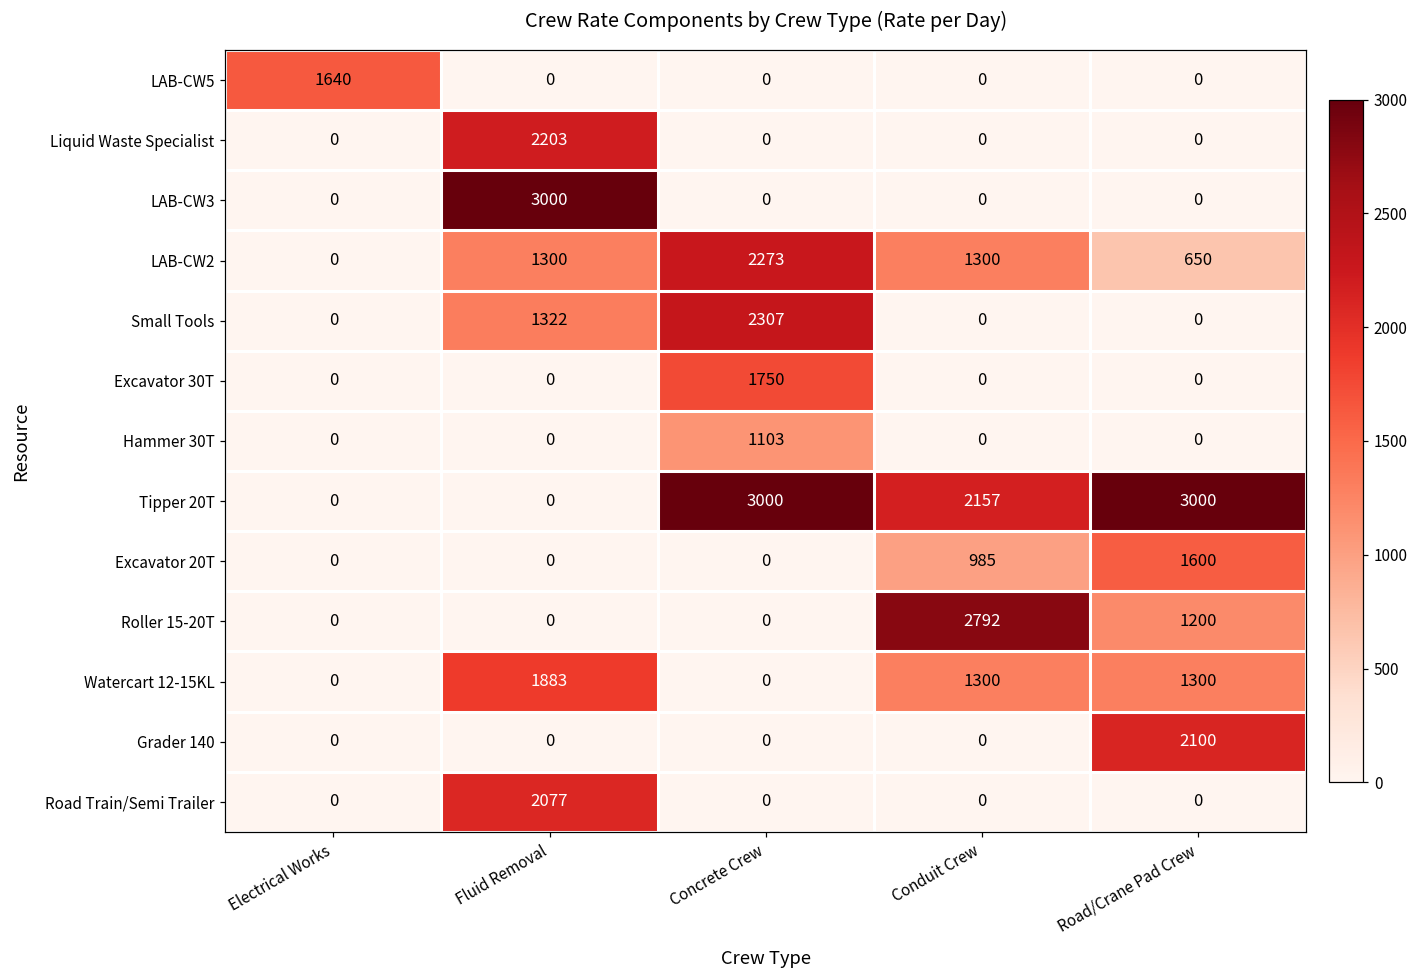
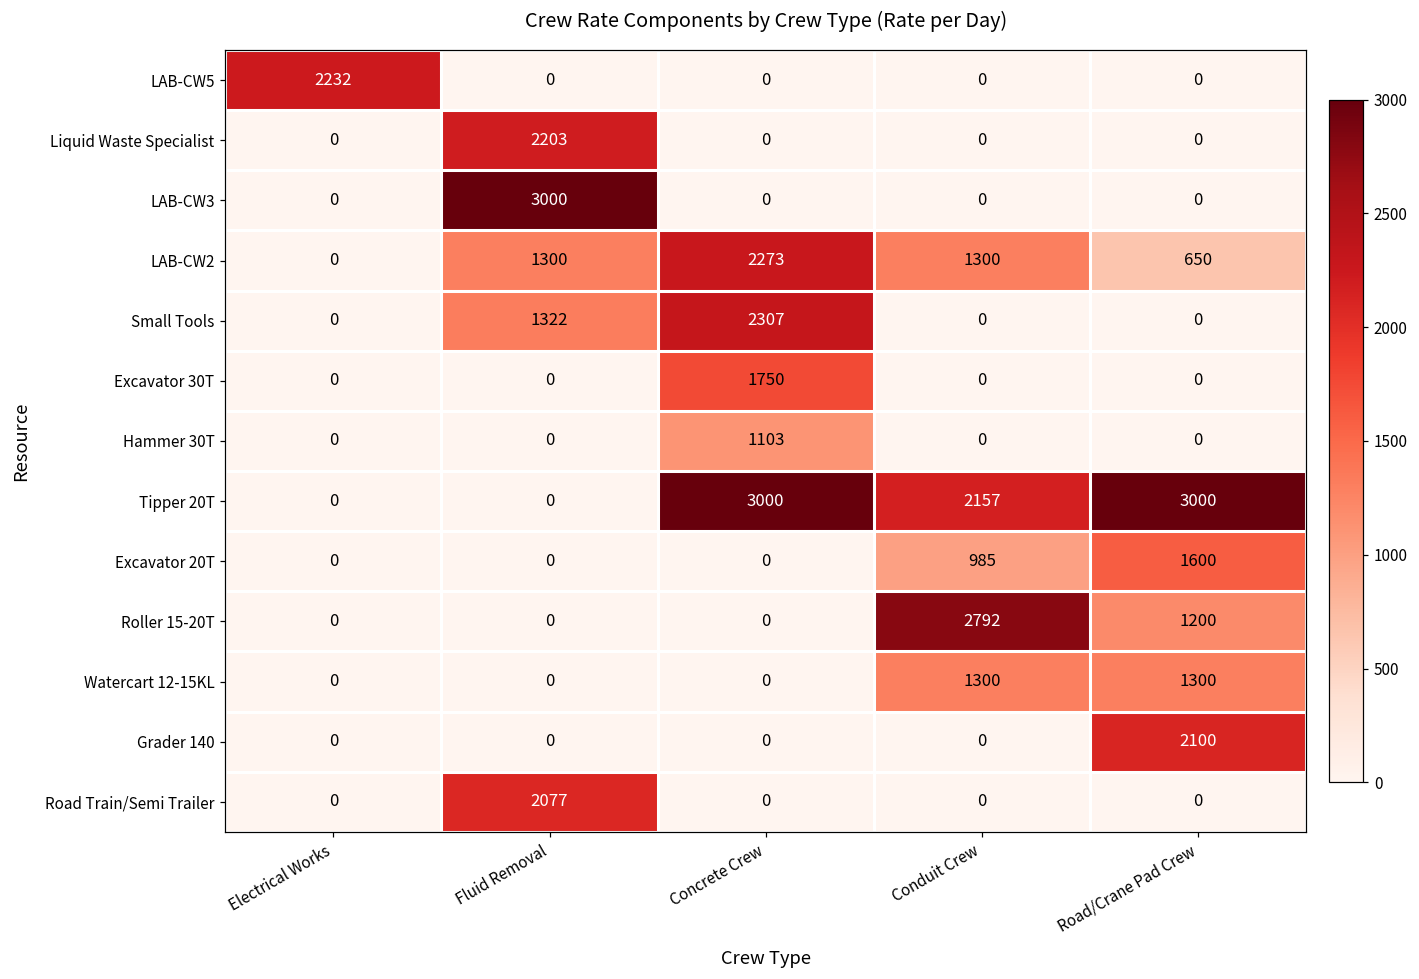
LAB-CW5, Electrical Works: 1640 -> 2232
Watercart 12-15KL, Fluid Removal: 1883 -> 0
